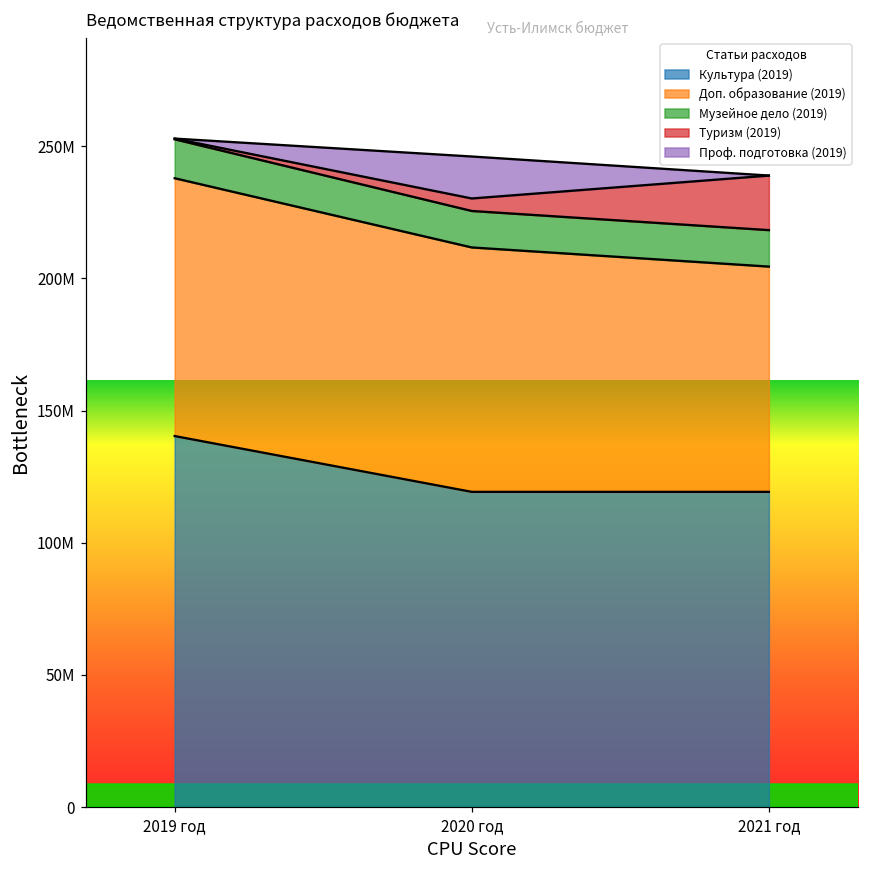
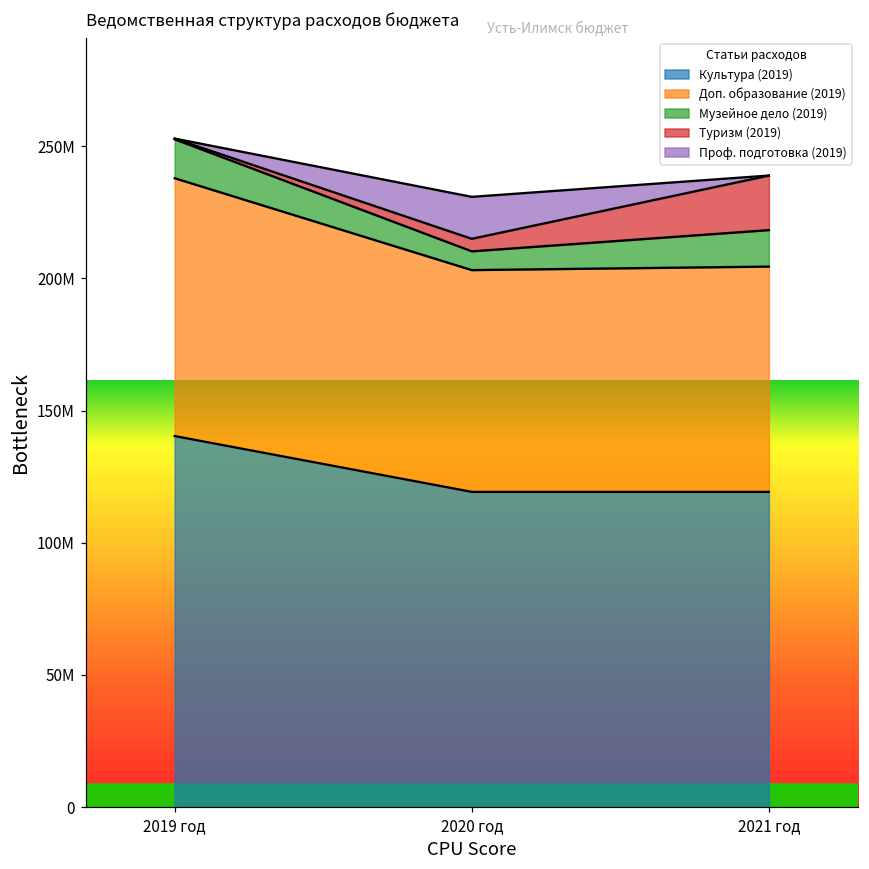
Доп. образование (2019), 2020 год: 92000000 -> 84000000
Музейное дело (2019), 2020 год: 14000000 -> 7000000
